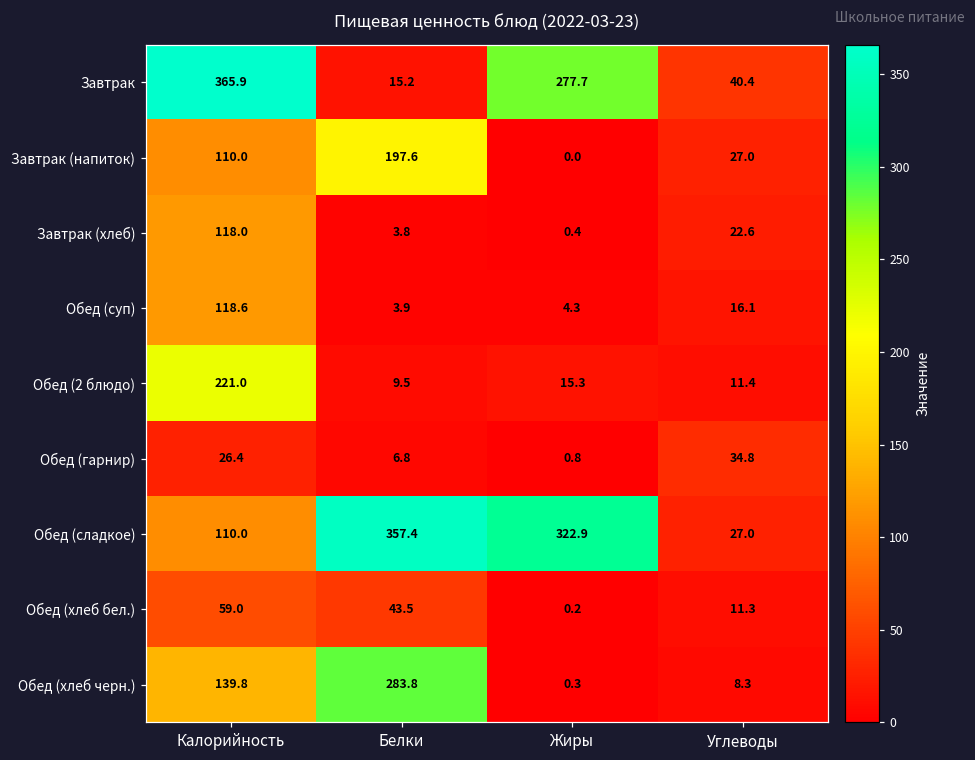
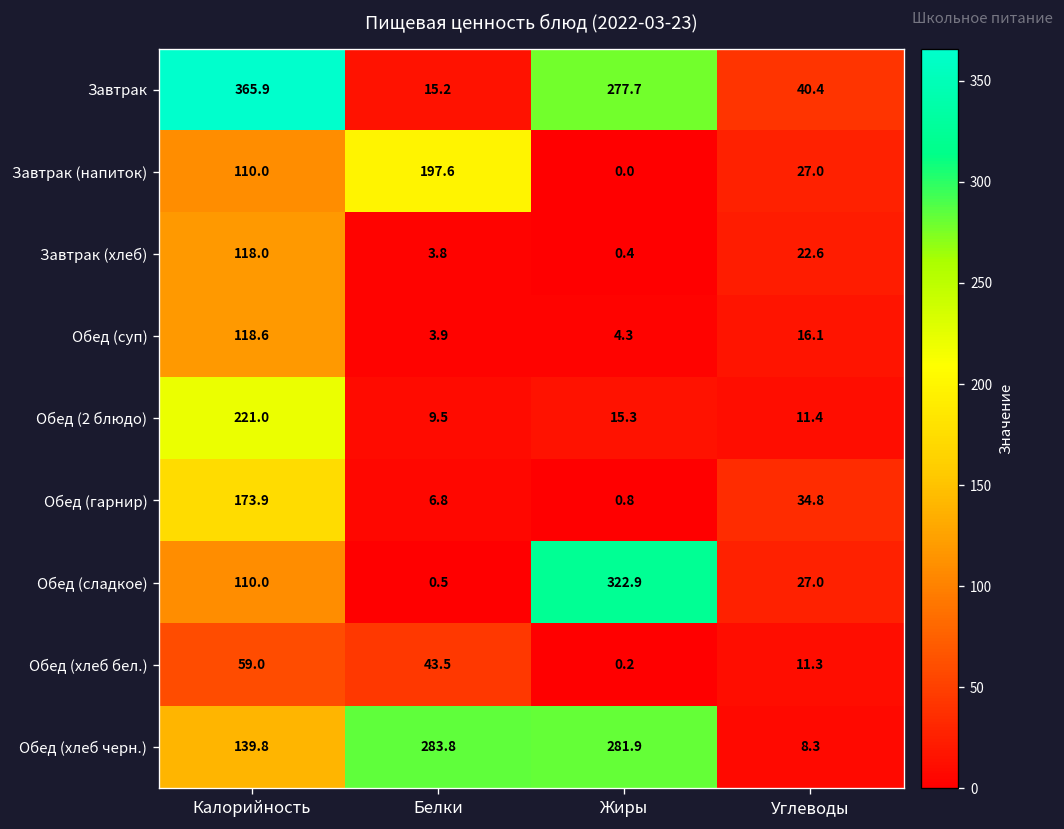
Обед (гарнир), Калорийность: 26.4 -> 173.9
Обед (сладкое), Белки: 357.4 -> 0.5
Обед (хлеб черн.), Жиры: 0.3 -> 281.9
